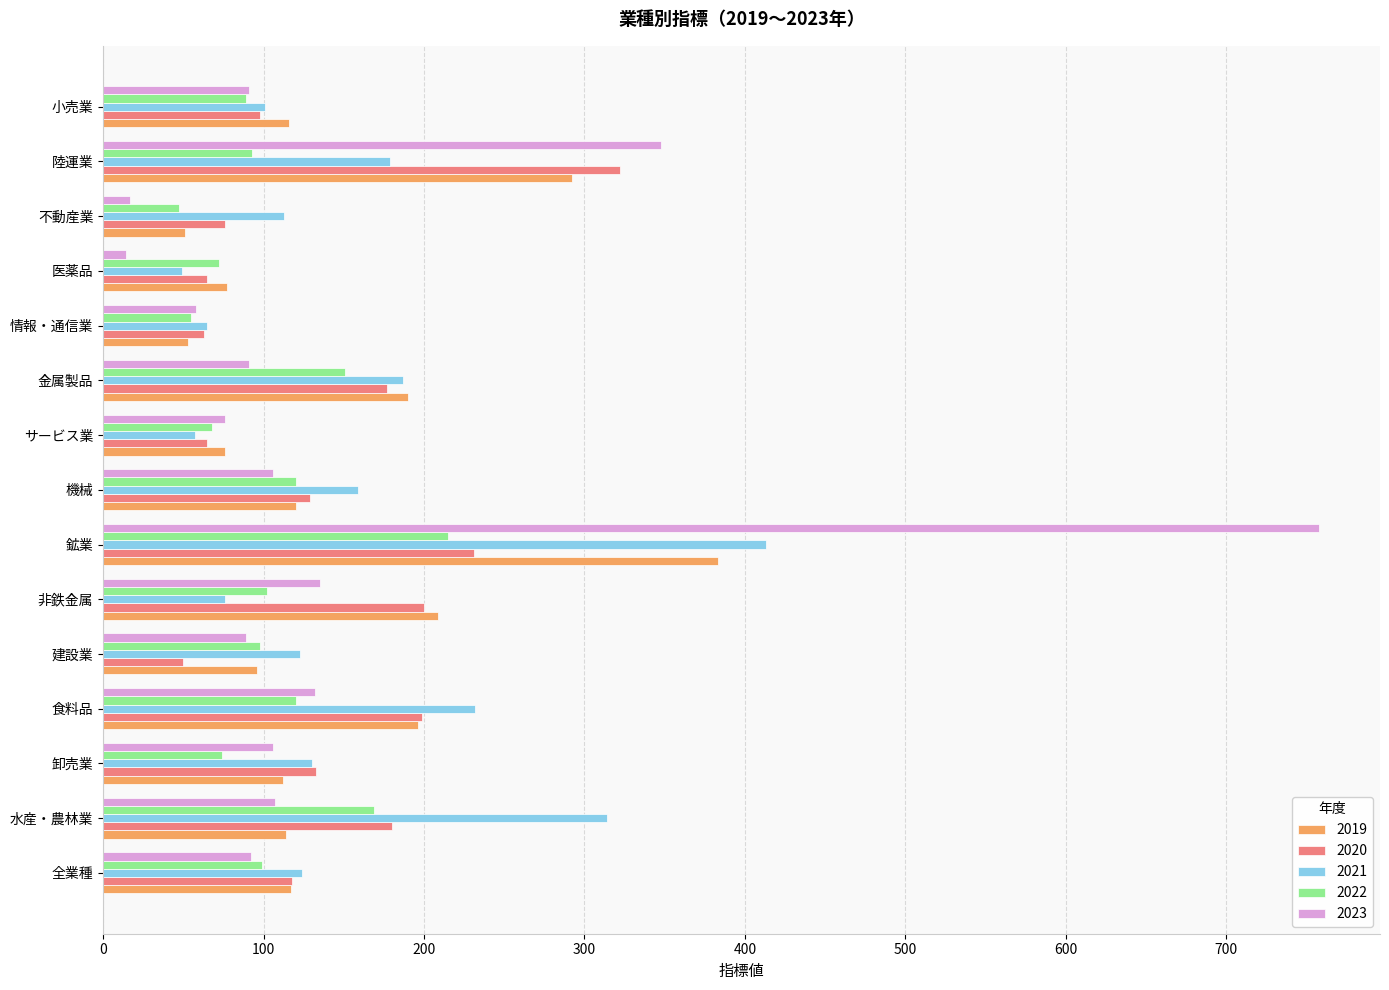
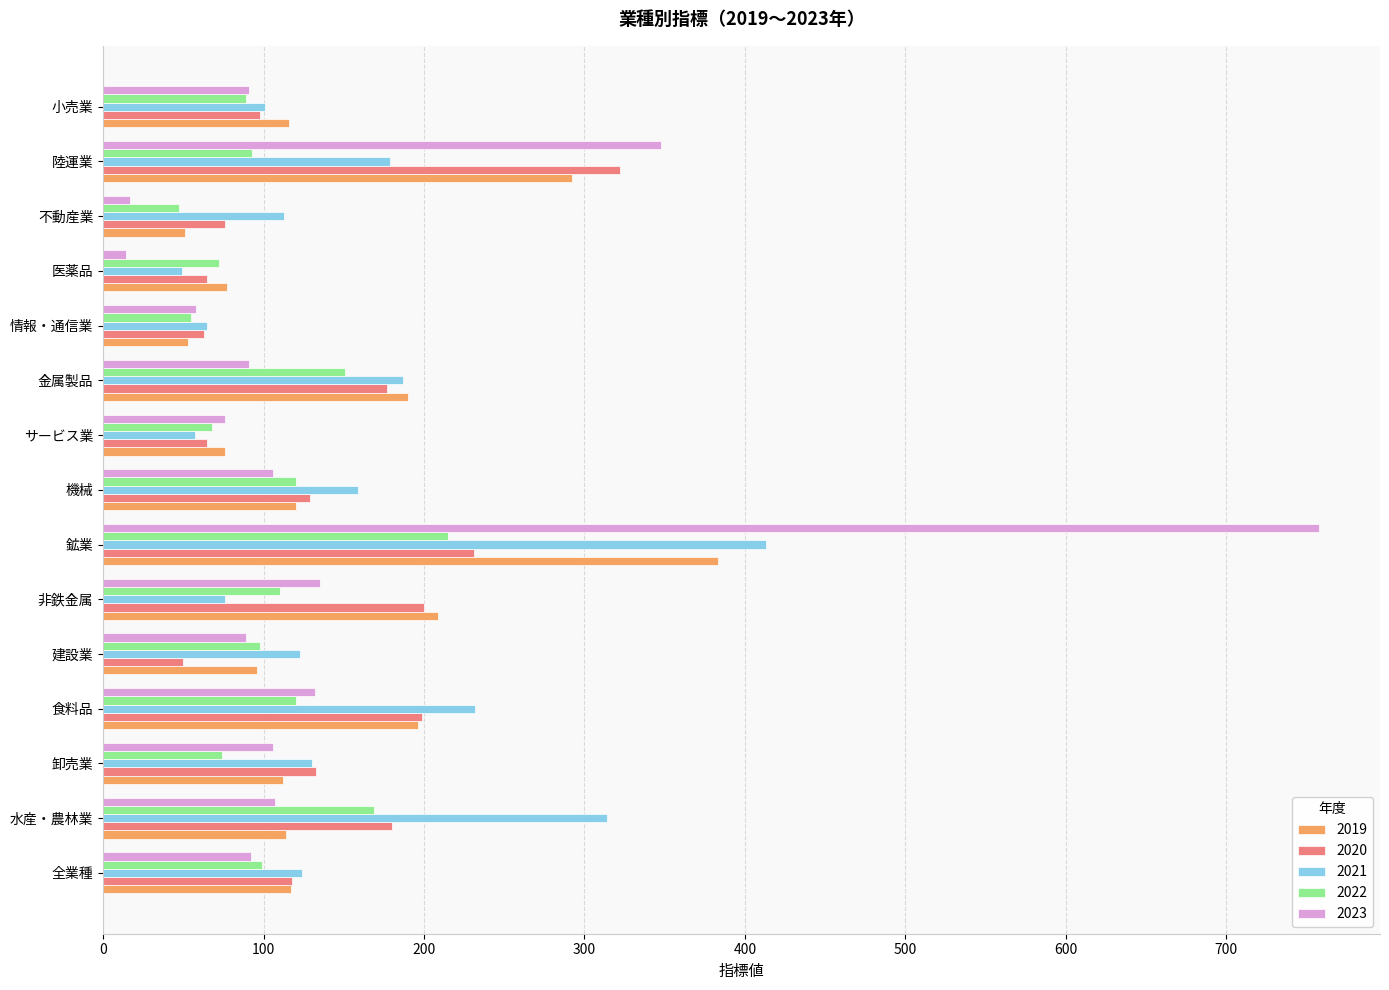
2022, 非鉄金属: 102 -> 110
